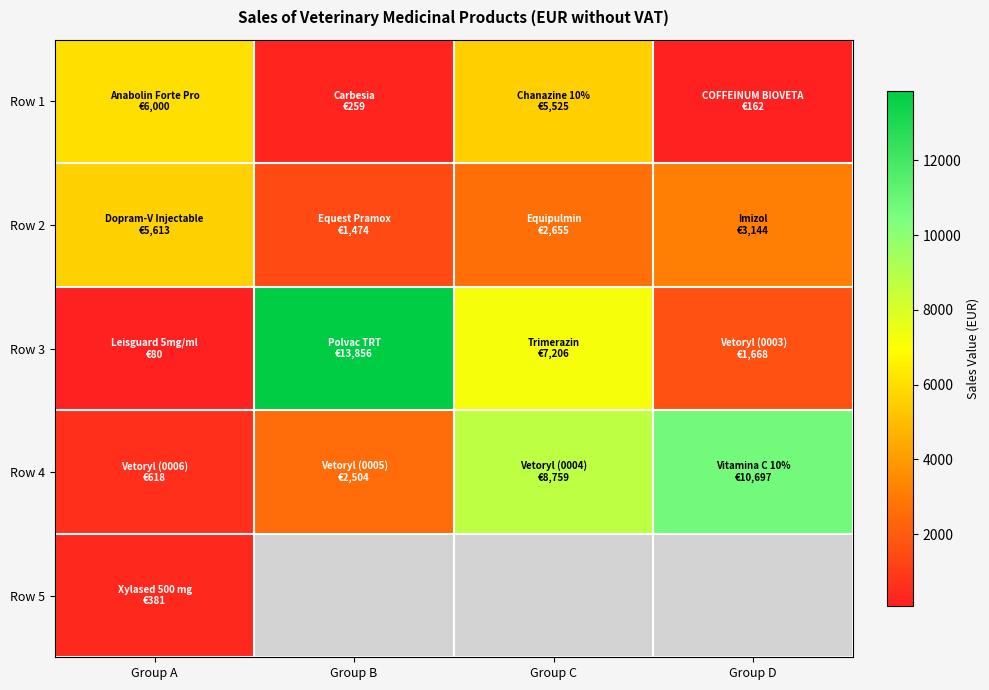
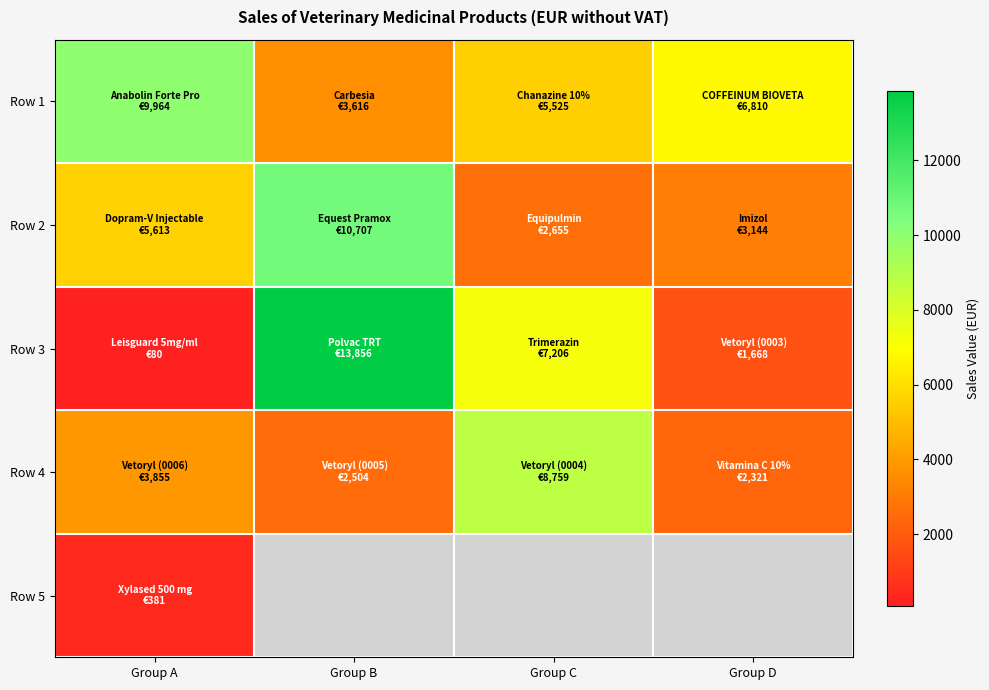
Row 1, Group A: €6,000 -> €9,964
Row 1, Group B: €259 -> €3,616
Row 1, Group D: €162 -> €6,810
Row 2, Group B: €1,474 -> €10,707
Row 4, Group A: €618 -> €3,855
Row 4, Group D: €10,697 -> €2,321
